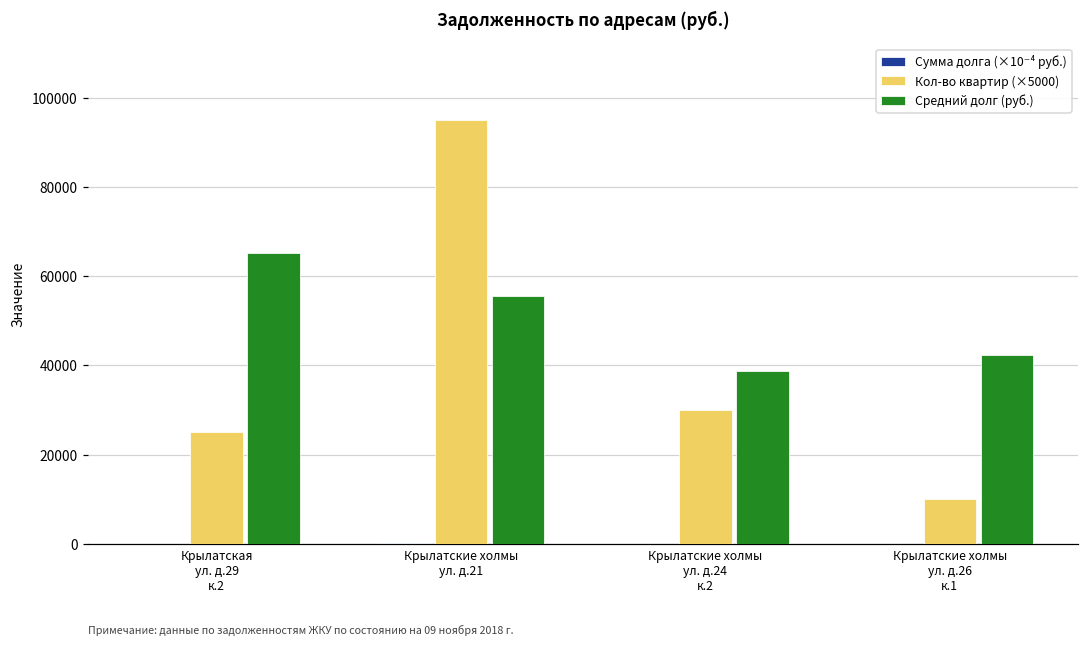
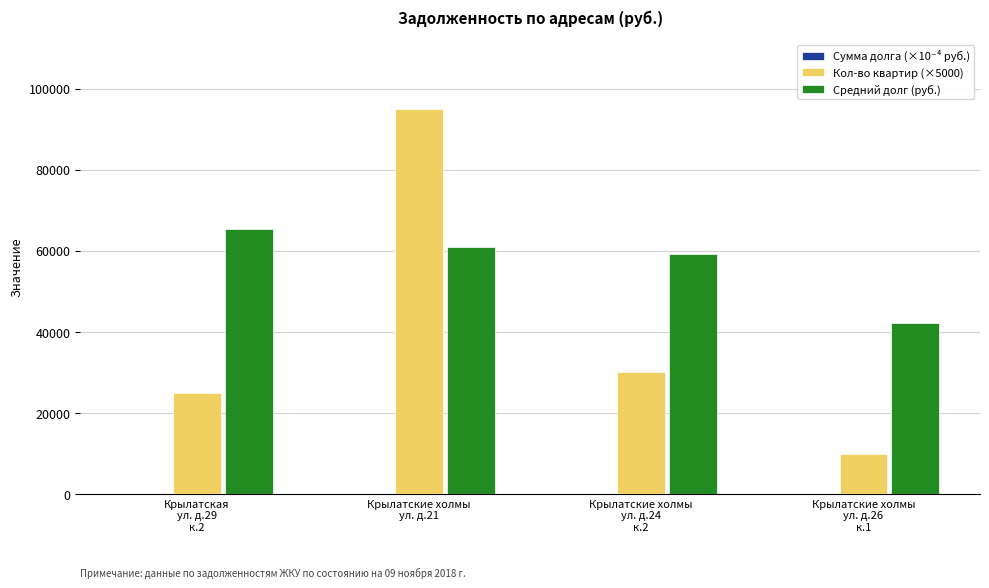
Средний долг (руб.), Крылатские холмы ул. д.21: 56000 -> 61000
Средний долг (руб.), Крылатские холмы ул. д.24 к.2: 39000 -> 59000
